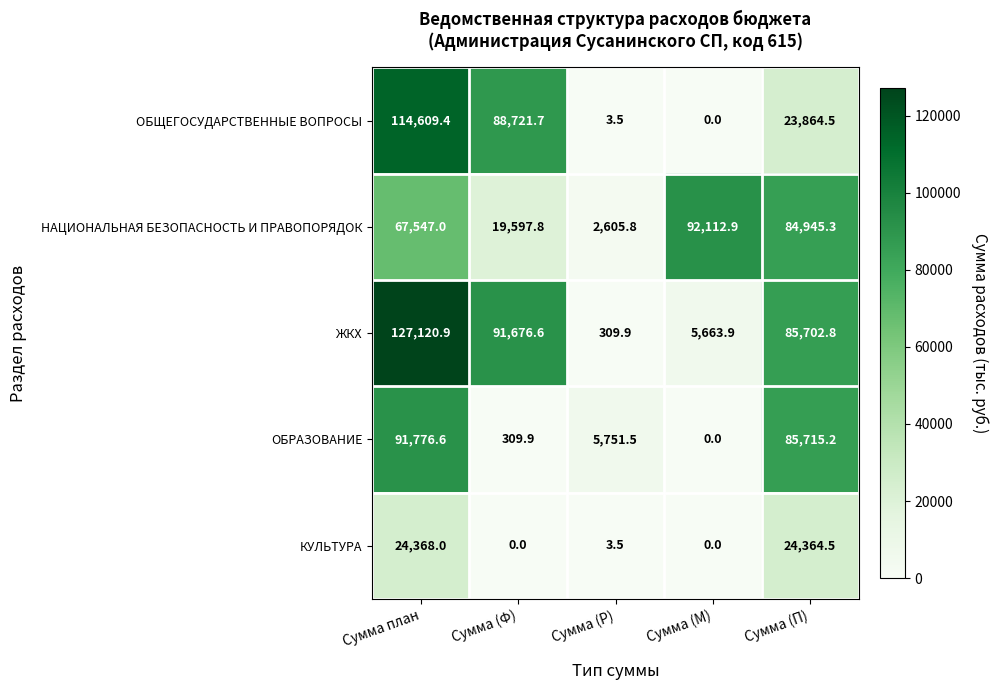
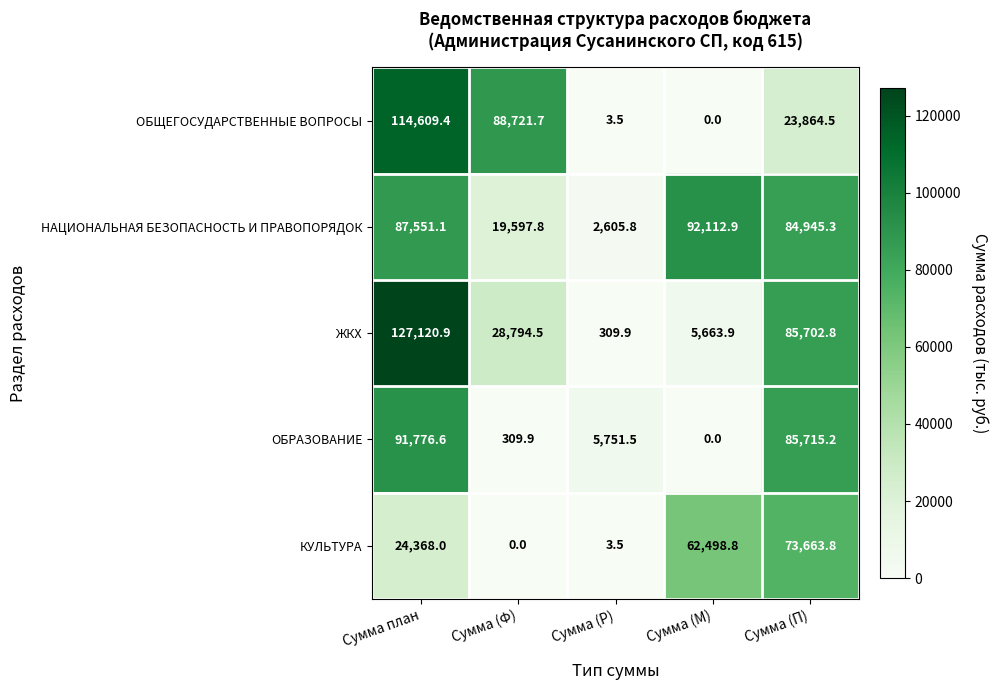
НАЦИОНАЛЬНАЯ БЕЗОПАСНОСТЬ И ПРАВОПОРЯДОК, Сумма план: 67,547.0 -> 87,551.1
ЖКХ, Сумма (Ф): 91,676.6 -> 28,794.5
КУЛЬТУРА, Сумма (М): 0.0 -> 62,498.8
КУЛЬТУРА, Сумма (П): 24,364.5 -> 73,663.8
